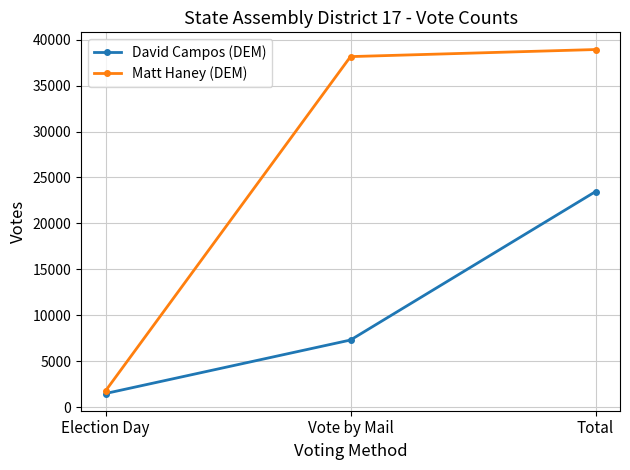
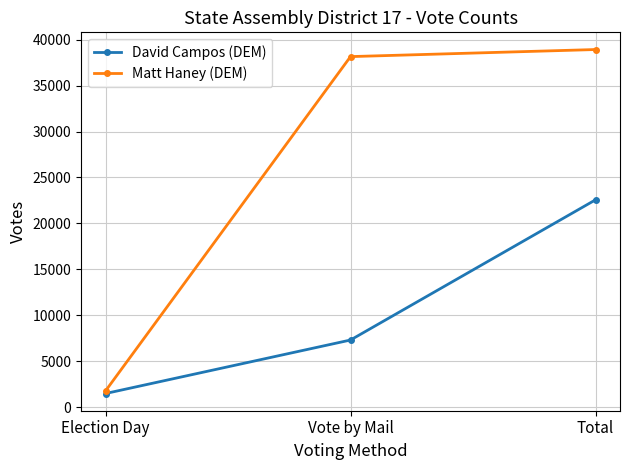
David Campos (DEM), Total: 23500 -> 22600
